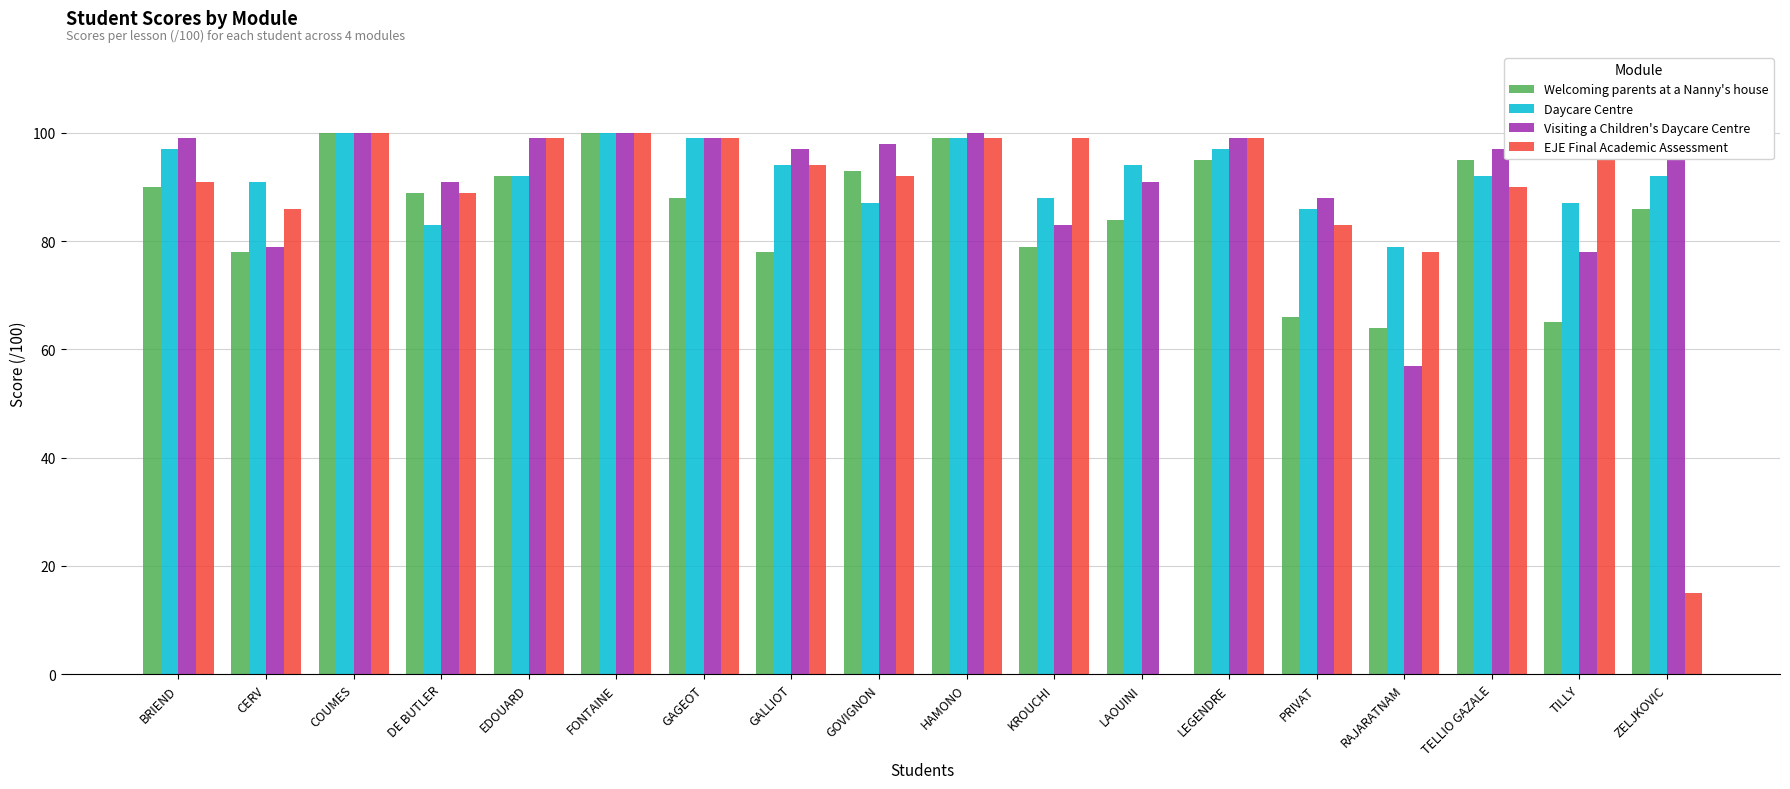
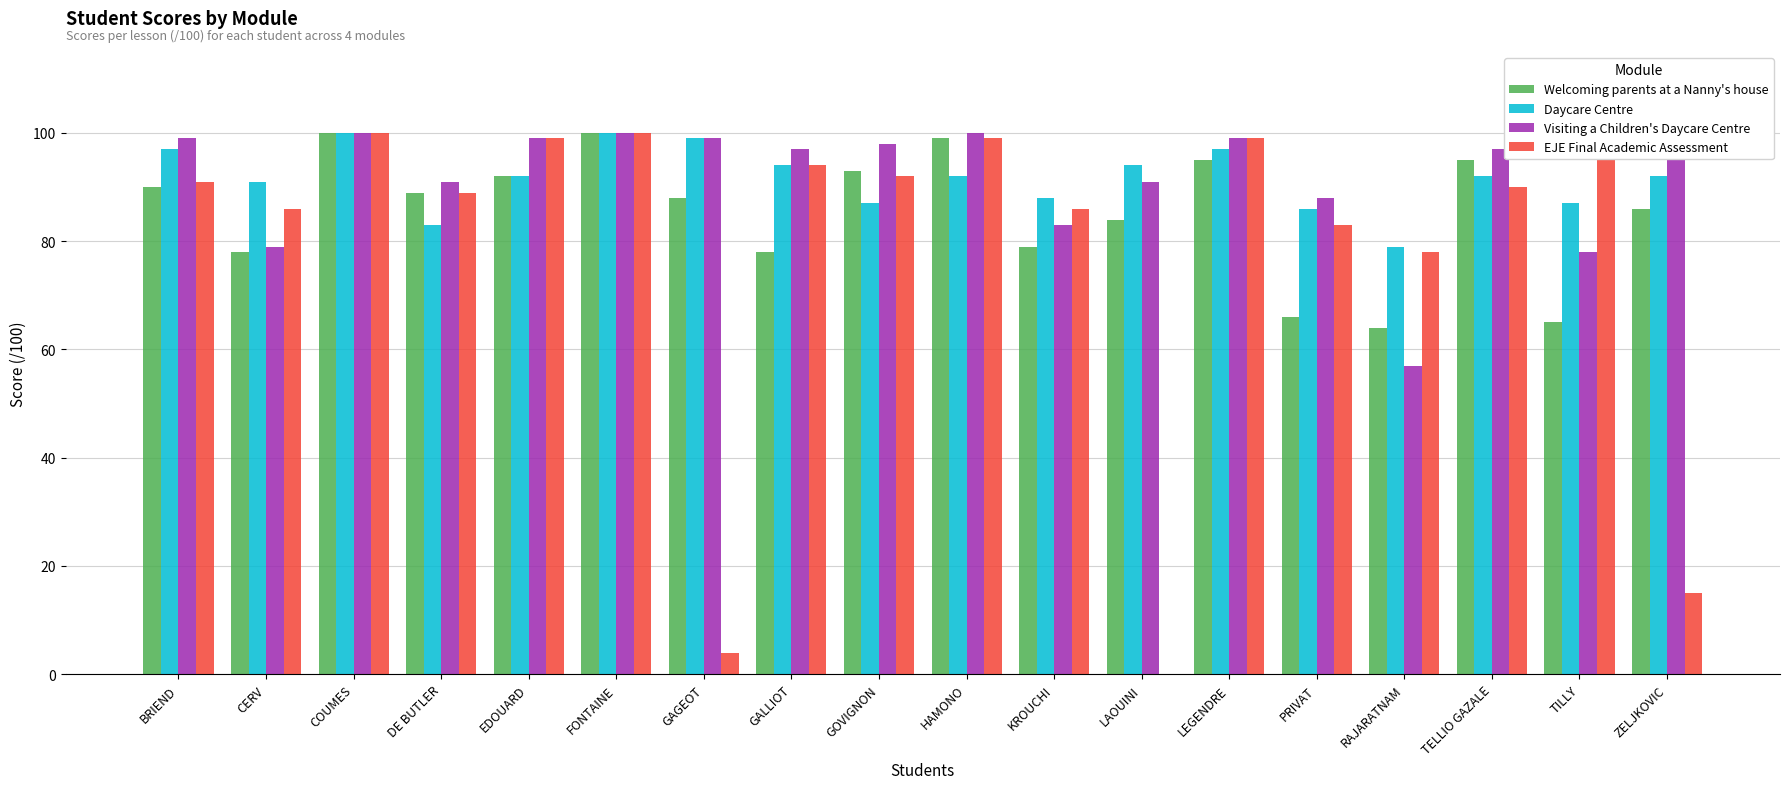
EJE Final Academic Assessment, GAGEOT: 99 -> 4
Daycare Centre, HAMONO: 99 -> 92
EJE Final Academic Assessment, KROUCHI: 99 -> 86
